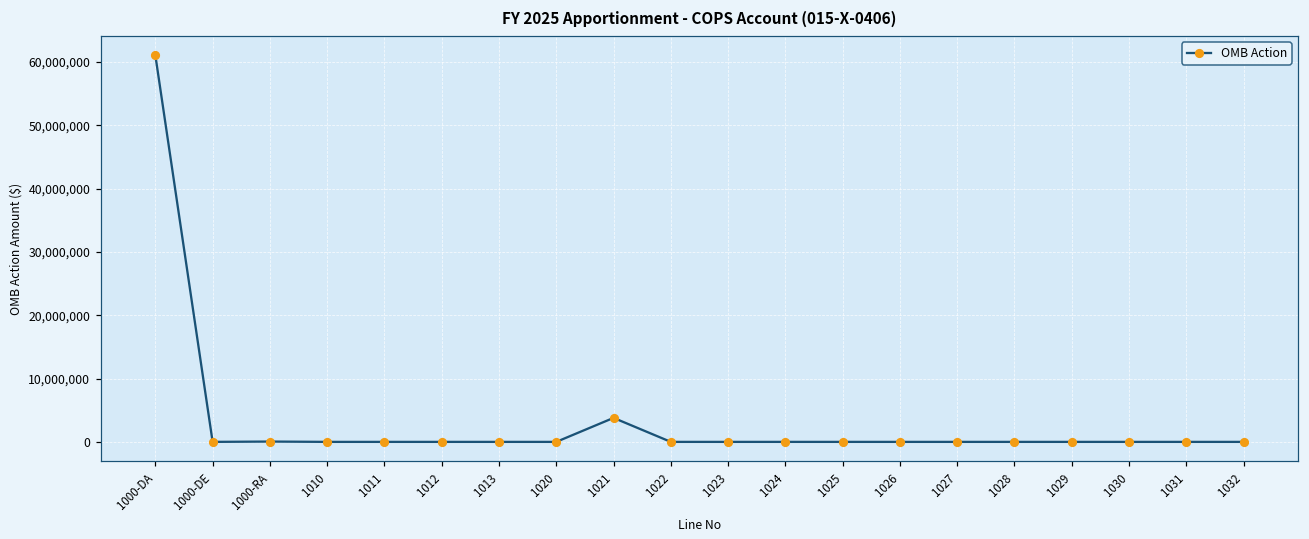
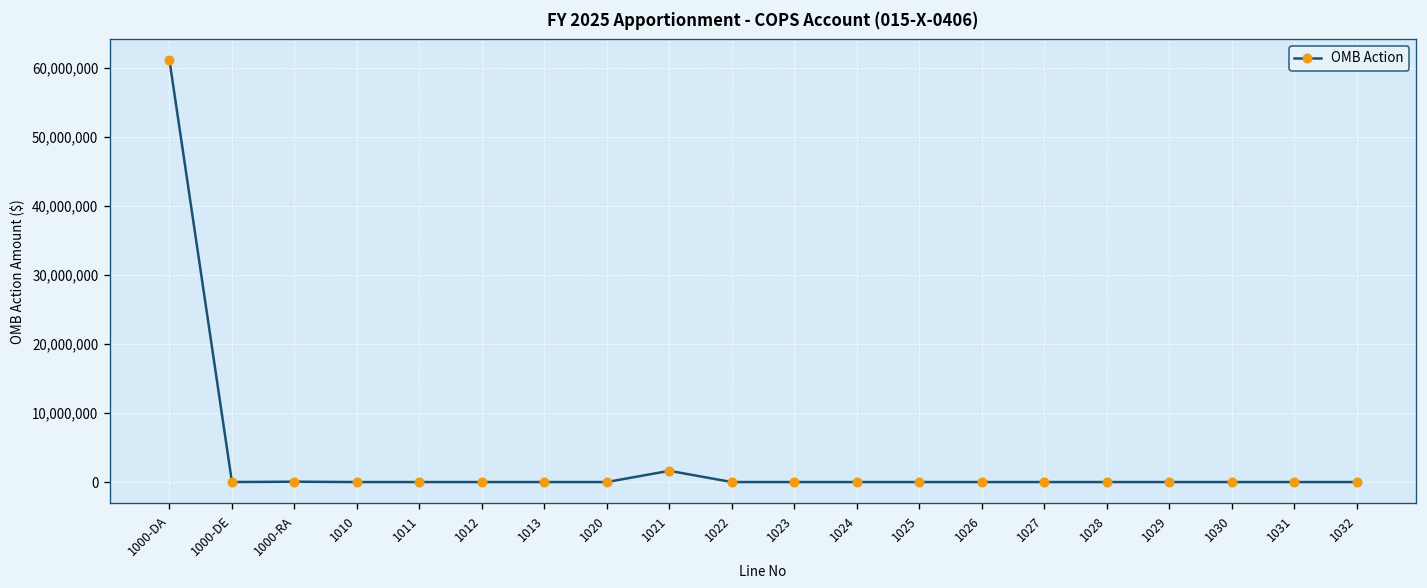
1021: 4,000,000 -> 2,000,000
